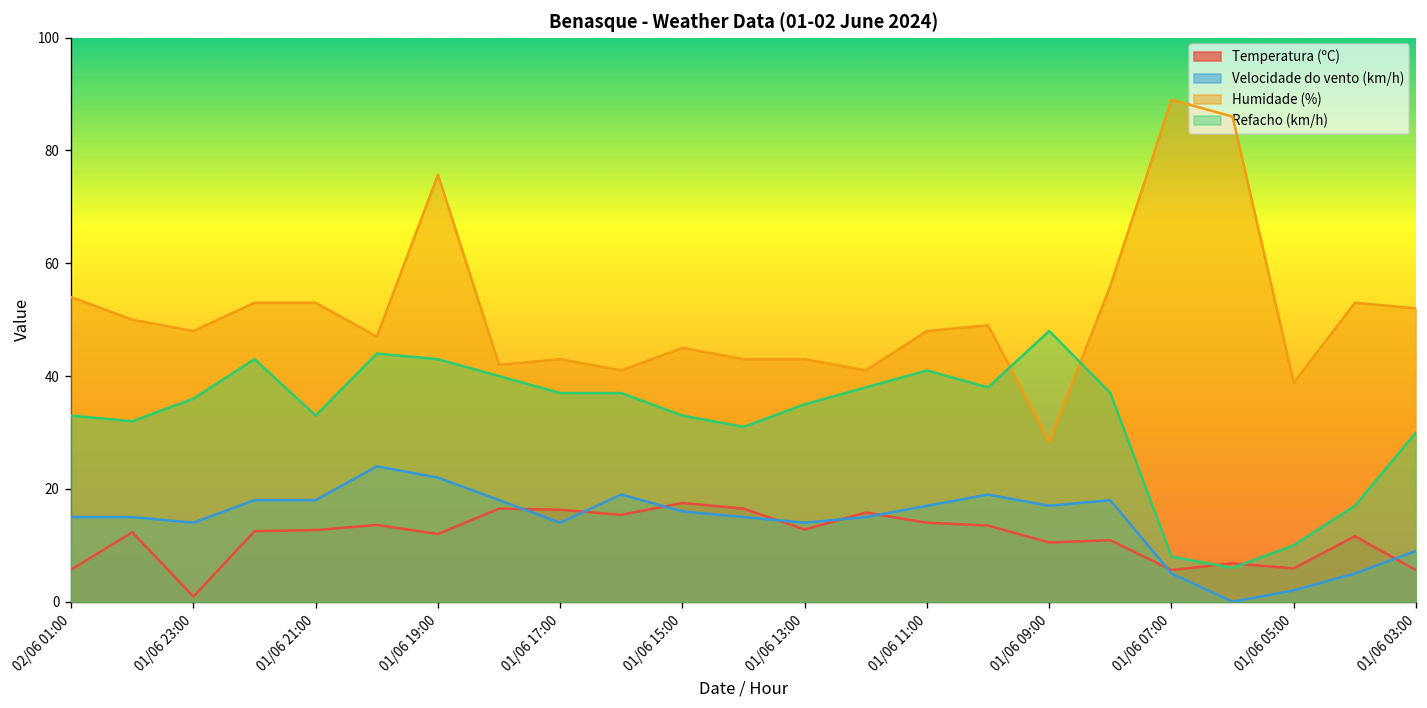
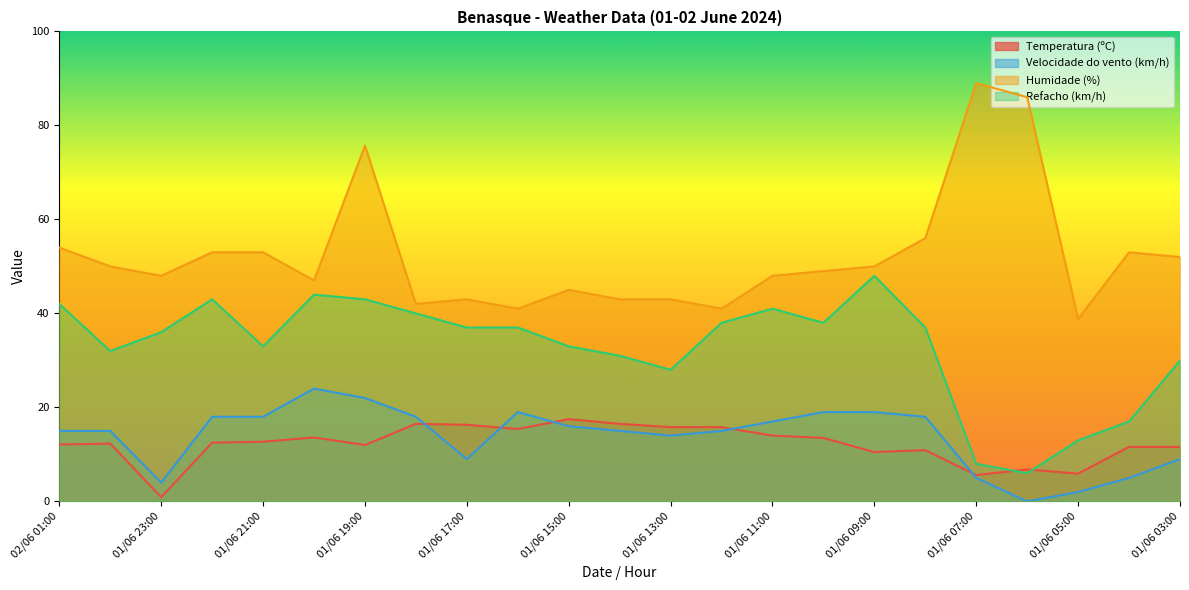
Temperatura (ºC), 02/06 01:00: 6 -> 12
Refacho (km/h), 02/06 01:00: 33 -> 42
Velocidade do vento (km/h), 01/06 23:00: 14 -> 4
Velocidade do vento (km/h), 01/06 17:00: 14 -> 9
Temperatura (ºC), 01/06 13:00: 13 -> 16
Refacho (km/h), 01/06 13:00: 35 -> 28
Velocidade do vento (km/h), 01/06 09:00: 17 -> 19
Humidade (%), 01/06 09:00: 28 -> 50
Refacho (km/h), 01/06 05:00: 10 -> 13
Temperatura (ºC), 01/06 03:00: 6 -> 12
